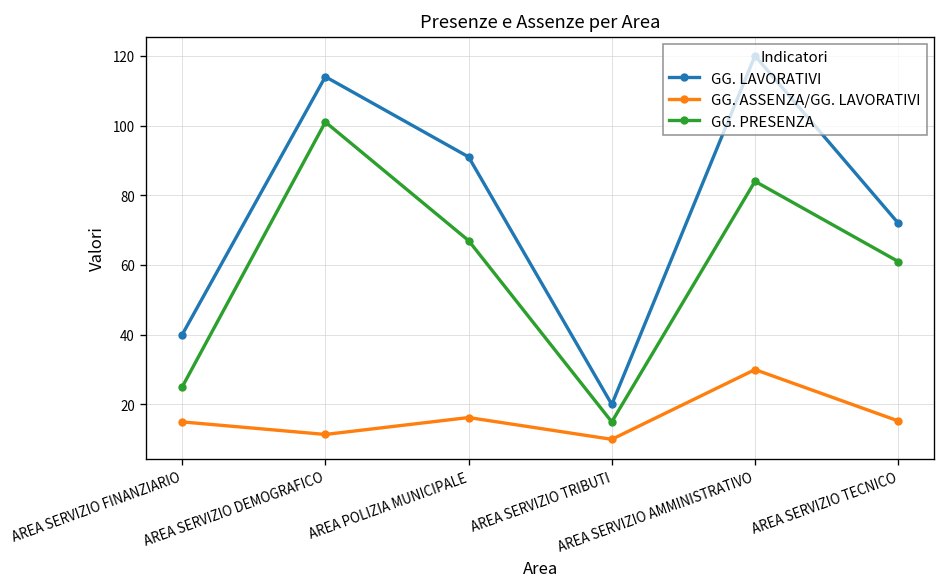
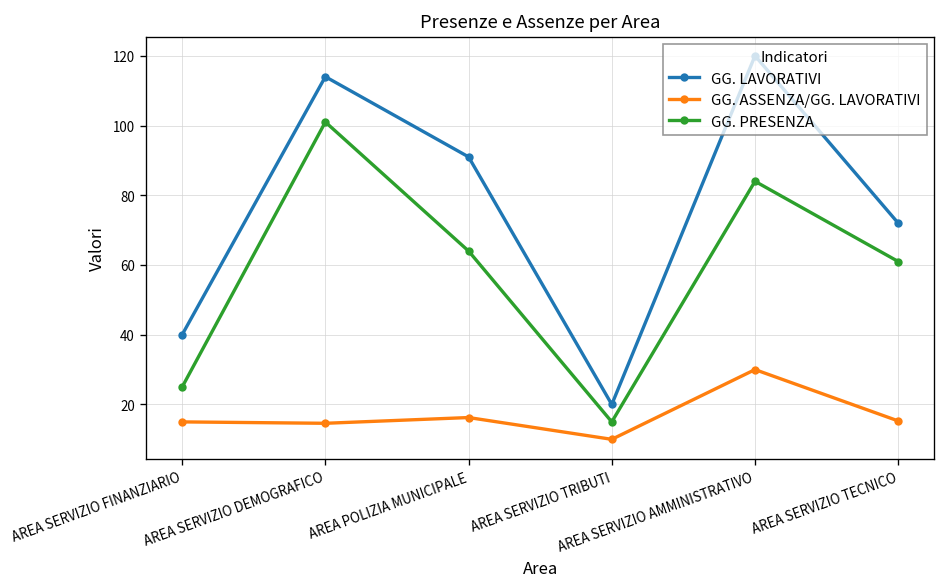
GG. ASSENZA/GG. LAVORATIVI, AREA SERVIZIO DEMOGRAFICO: 11 -> 15
GG. PRESENZA, AREA POLIZIA MUNICIPALE: 67 -> 64
